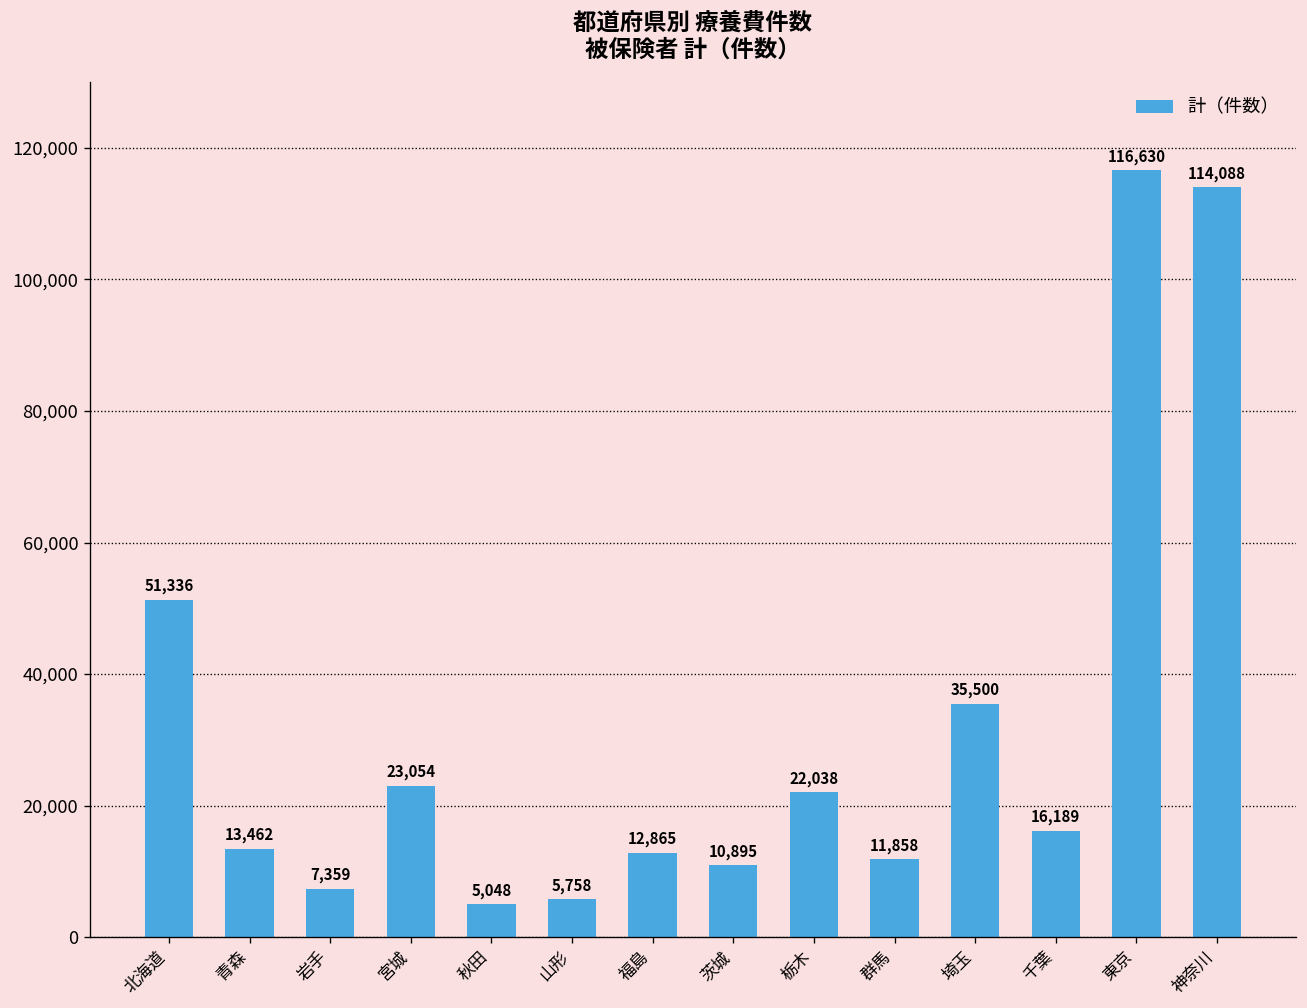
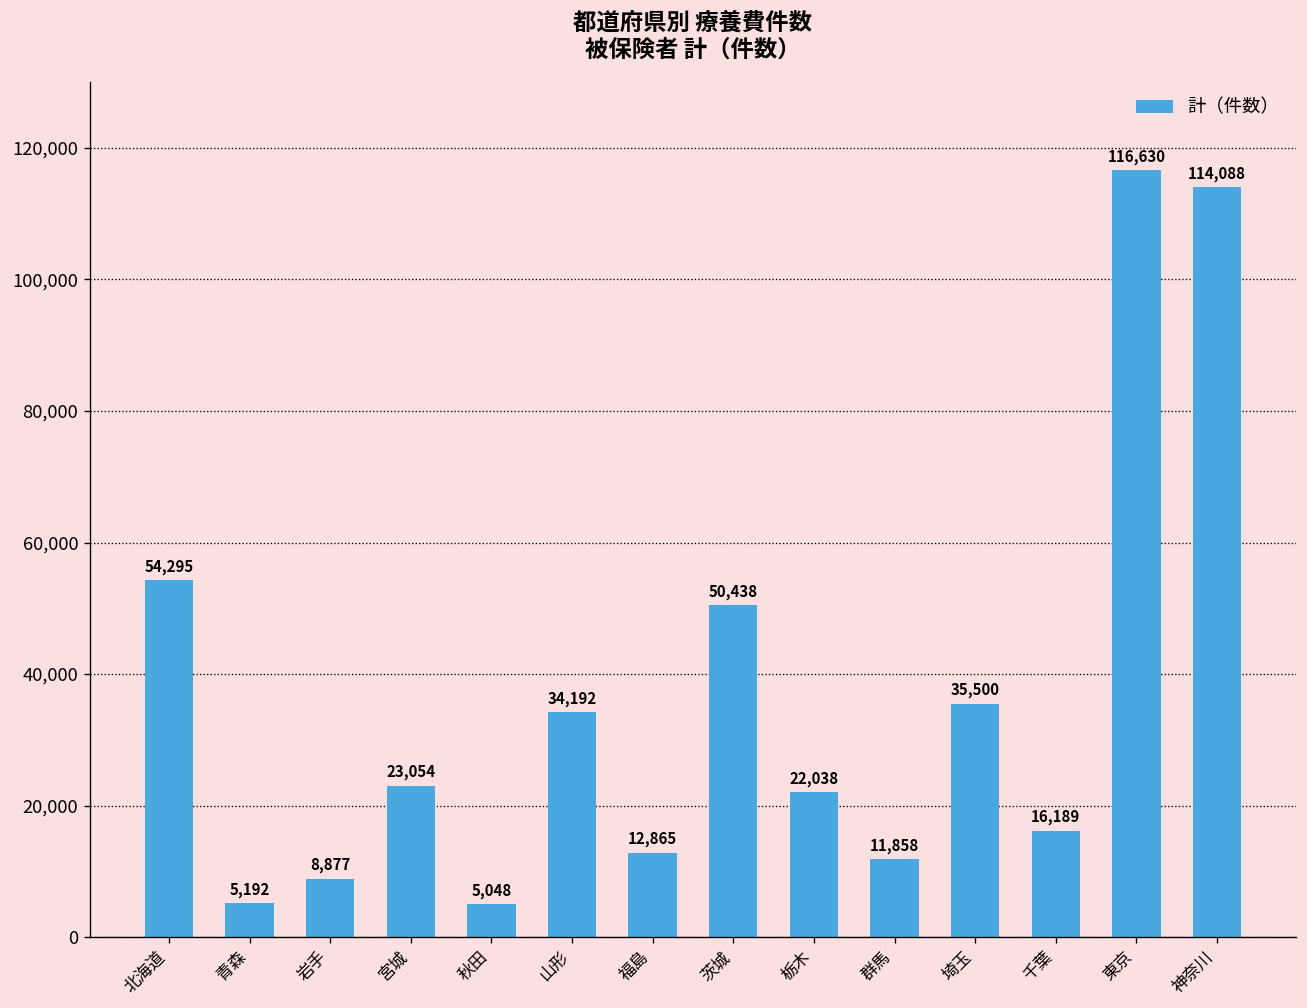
北海道: 51,336 -> 54,295
青森: 13,462 -> 5,192
岩手: 7,359 -> 8,877
山形: 5,758 -> 34,192
茨城: 10,895 -> 50,438
